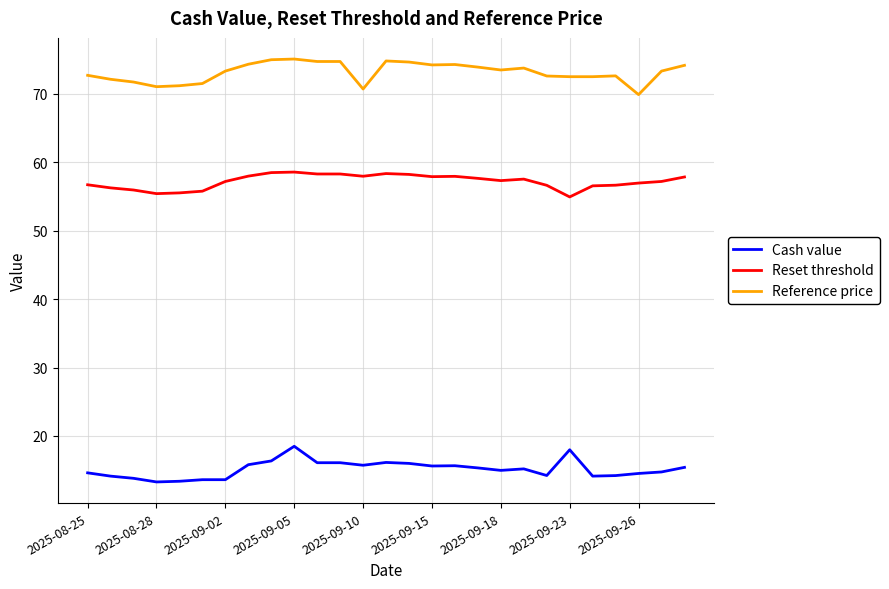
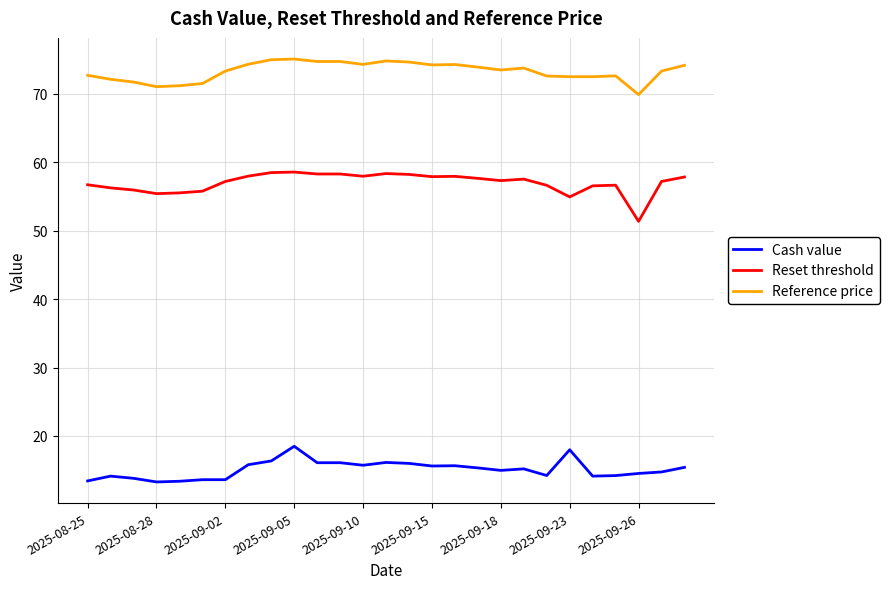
Cash value, 2025-08-25: 15 -> 13
Reference price, 2025-09-10: 71 -> 74
Reset threshold, 2025-09-26: 57 -> 51
